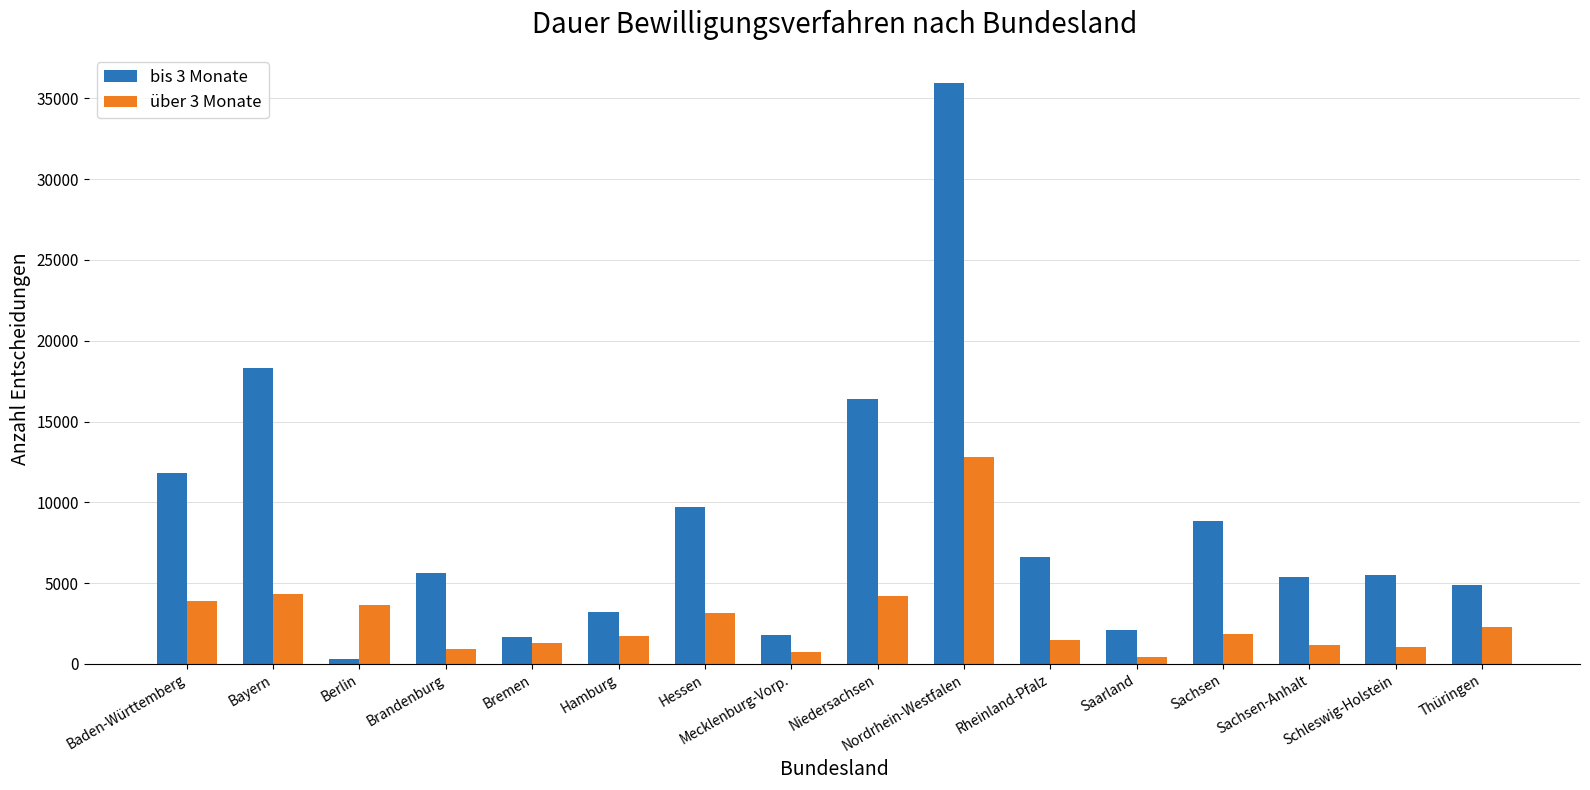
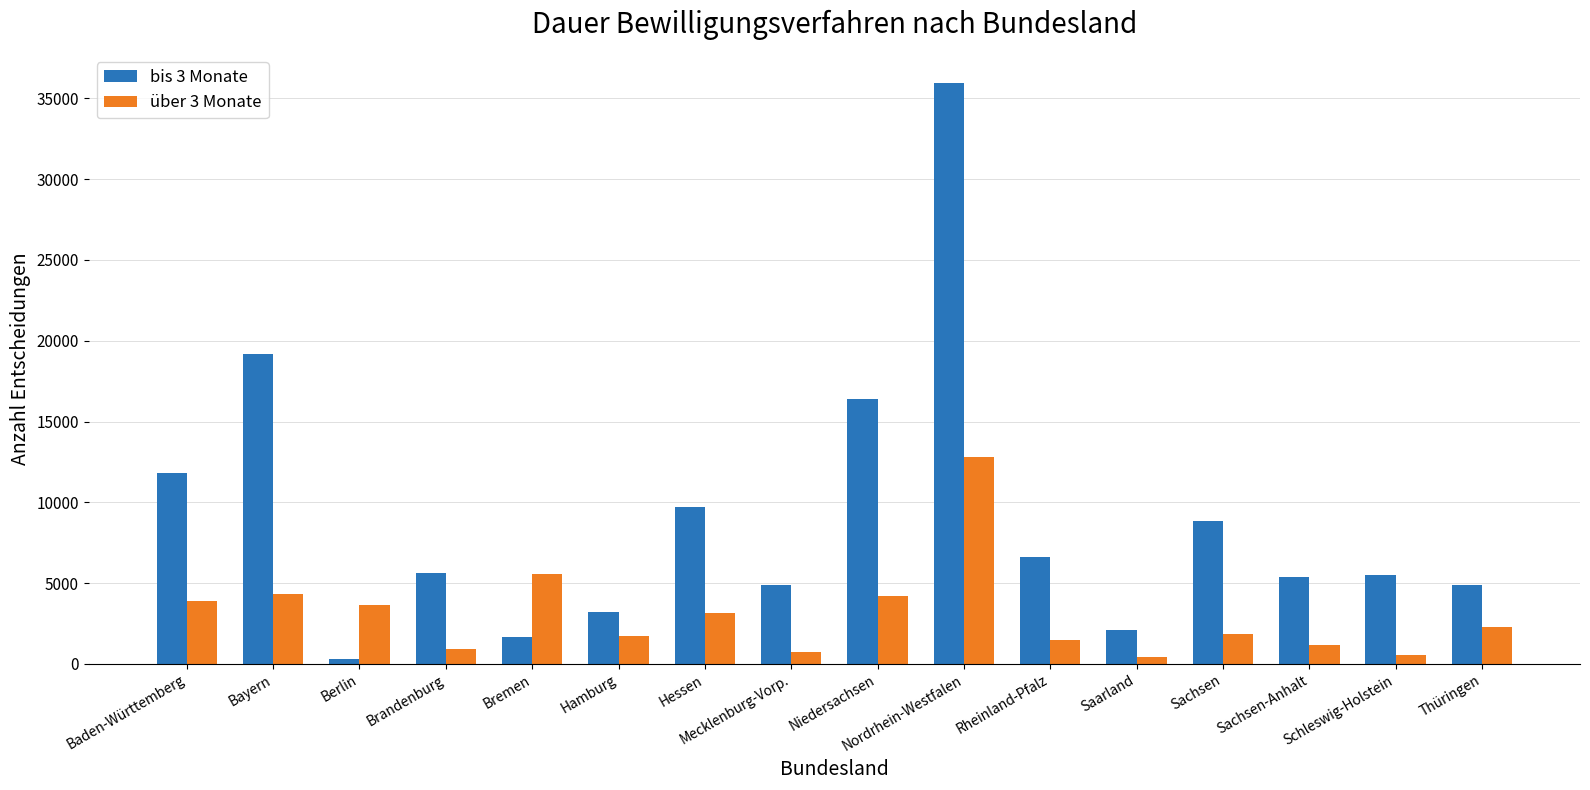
bis 3 Monate, Bayern: 18300 -> 19200
über 3 Monate, Bremen: 1300 -> 5600
bis 3 Monate, Mecklenburg-Vorp.: 1800 -> 4900
über 3 Monate, Schleswig-Holstein: 1000 -> 500
